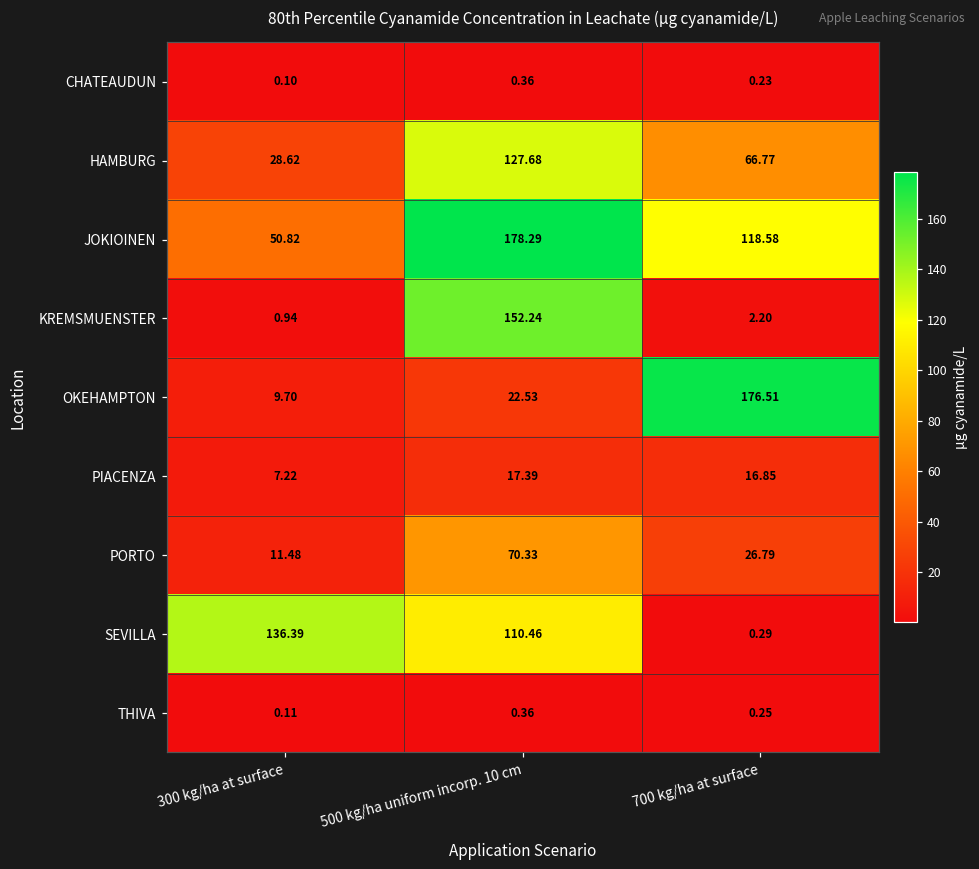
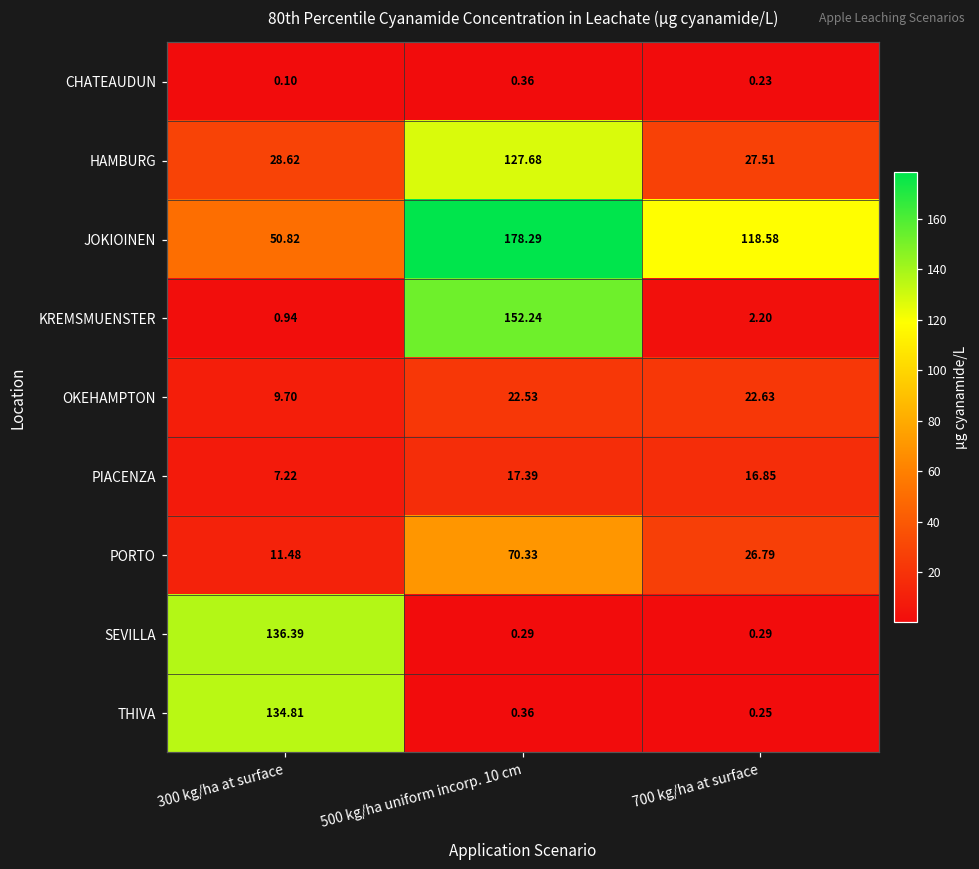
HAMBURG, 700 kg/ha at surface: 66.77 -> 27.51
OKEHAMPTON, 700 kg/ha at surface: 176.51 -> 22.63
SEVILLA, 500 kg/ha uniform incorp. 10 cm: 110.46 -> 0.29
THIVA, 300 kg/ha at surface: 0.11 -> 134.81
